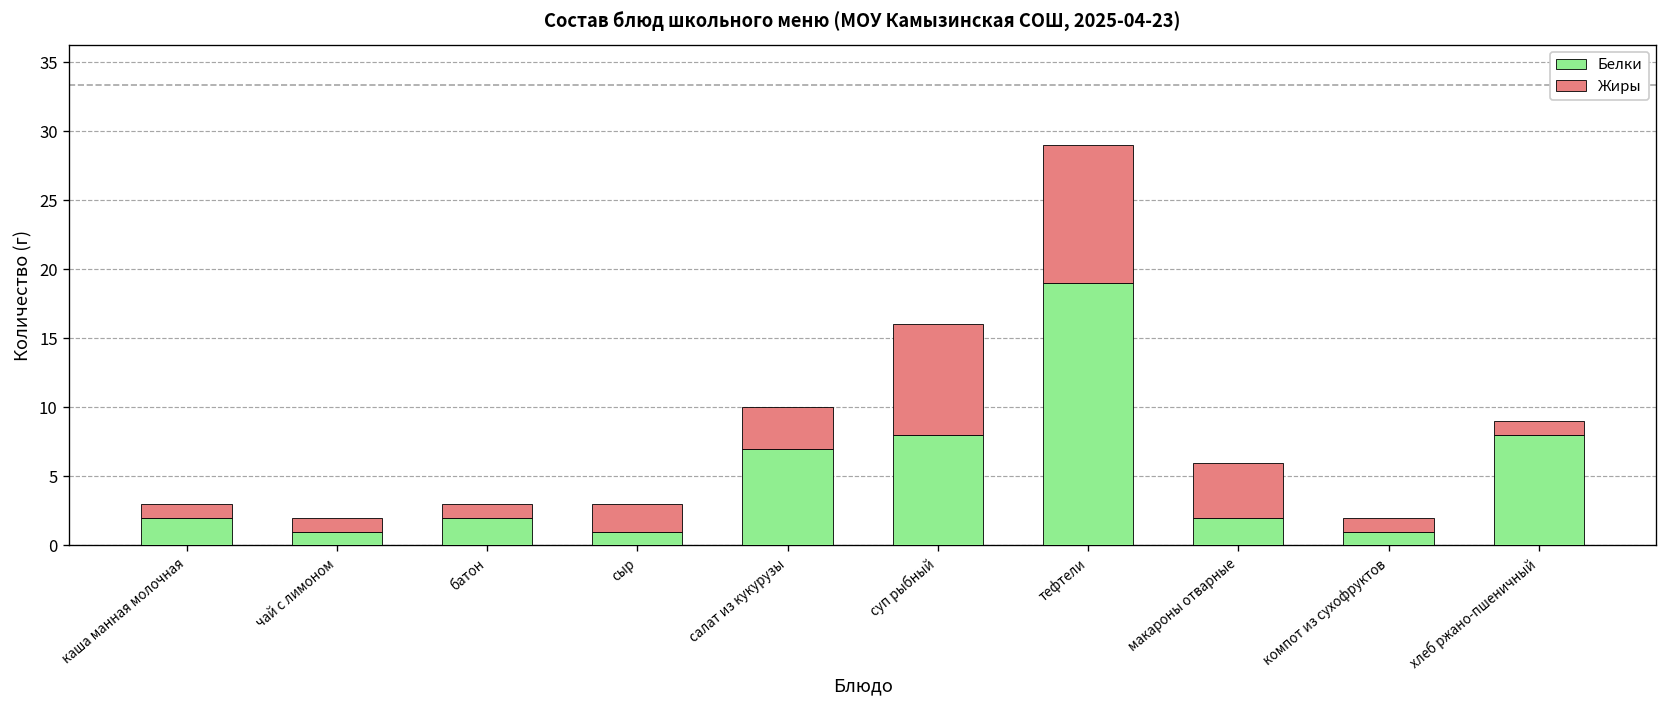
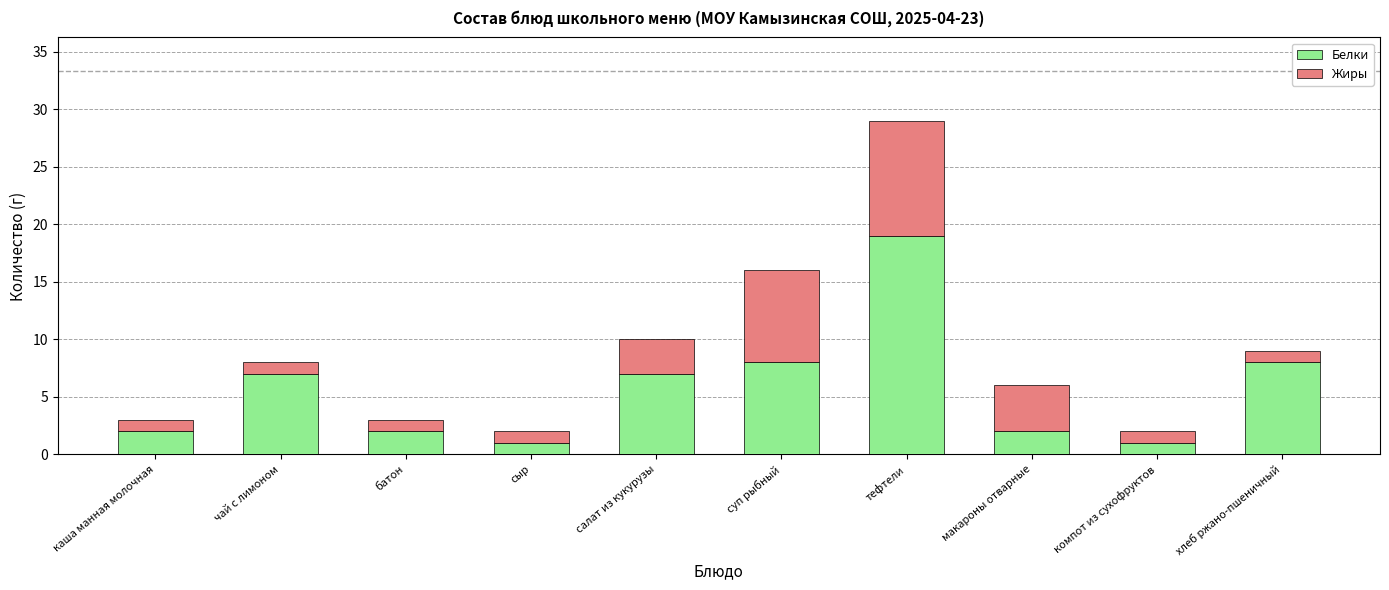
Белки, чай с лимоном: 1 -> 7
Жиры, сыр: 2 -> 1
